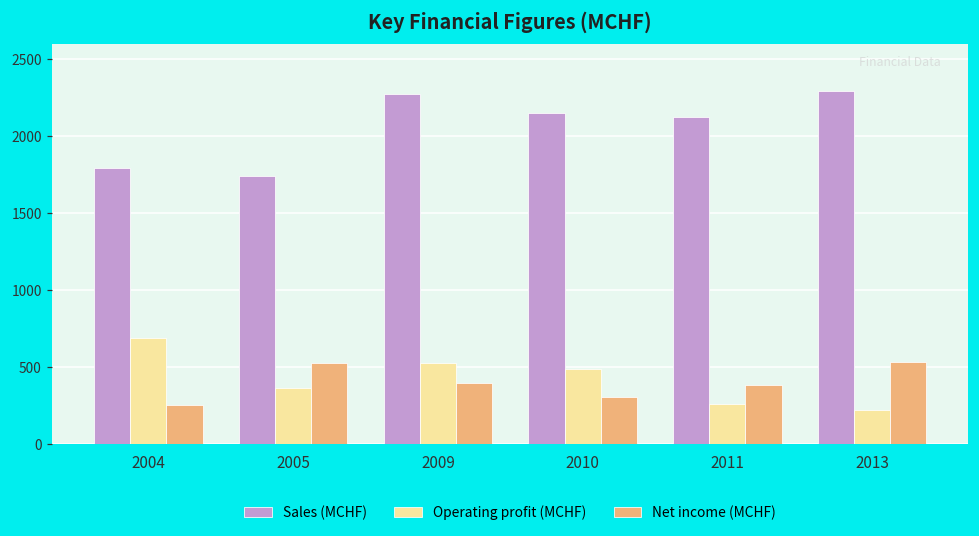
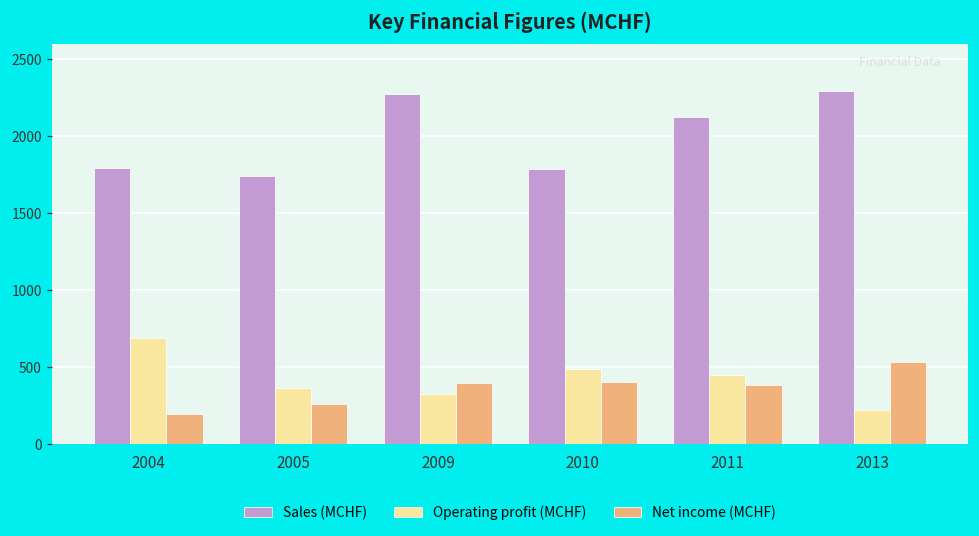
Net income (MCHF), 2004: 260 -> 190
Net income (MCHF), 2005: 530 -> 260
Operating profit (MCHF), 2009: 530 -> 330
Sales (MCHF), 2010: 2150 -> 1790
Net income (MCHF), 2010: 310 -> 410
Operating profit (MCHF), 2011: 260 -> 450
